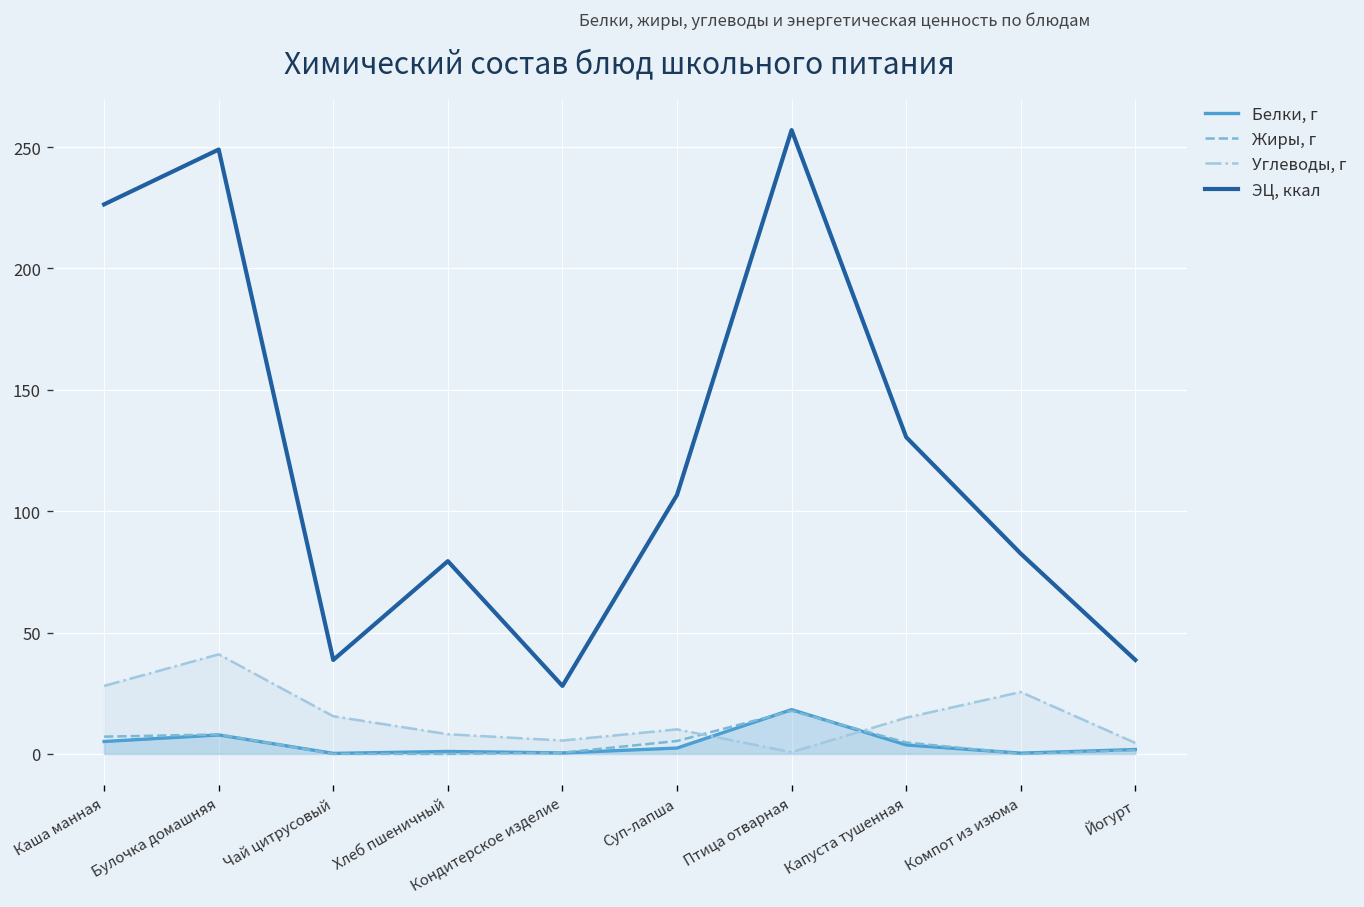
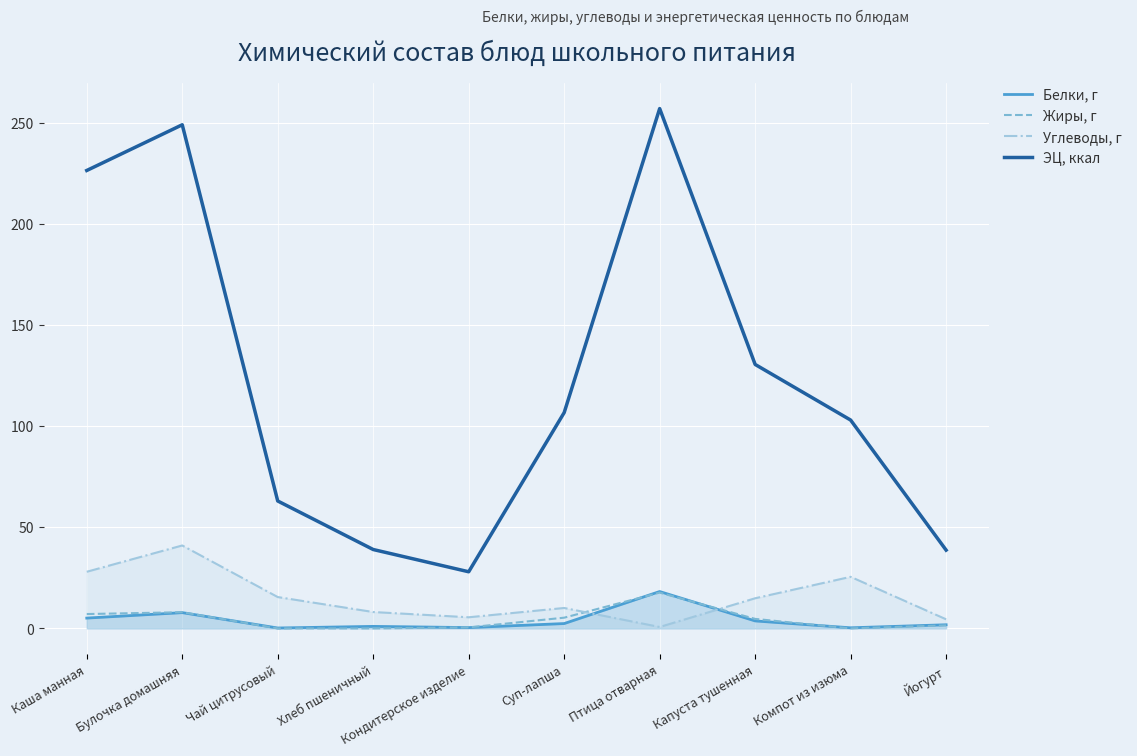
ЭЦ, ккал, Чай цитрусовый: 39 -> 63
ЭЦ, ккал, Хлеб пшеничный: 79 -> 39
ЭЦ, ккал, Компот из изюма: 83 -> 103
